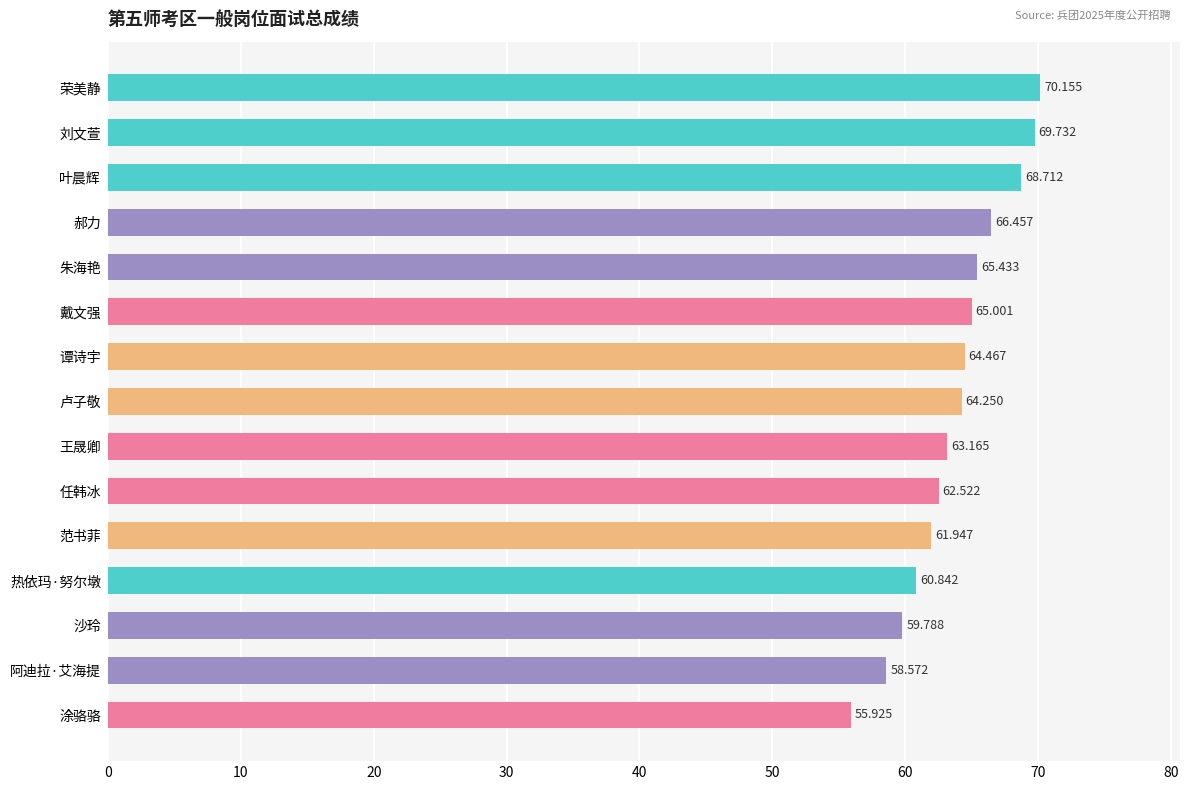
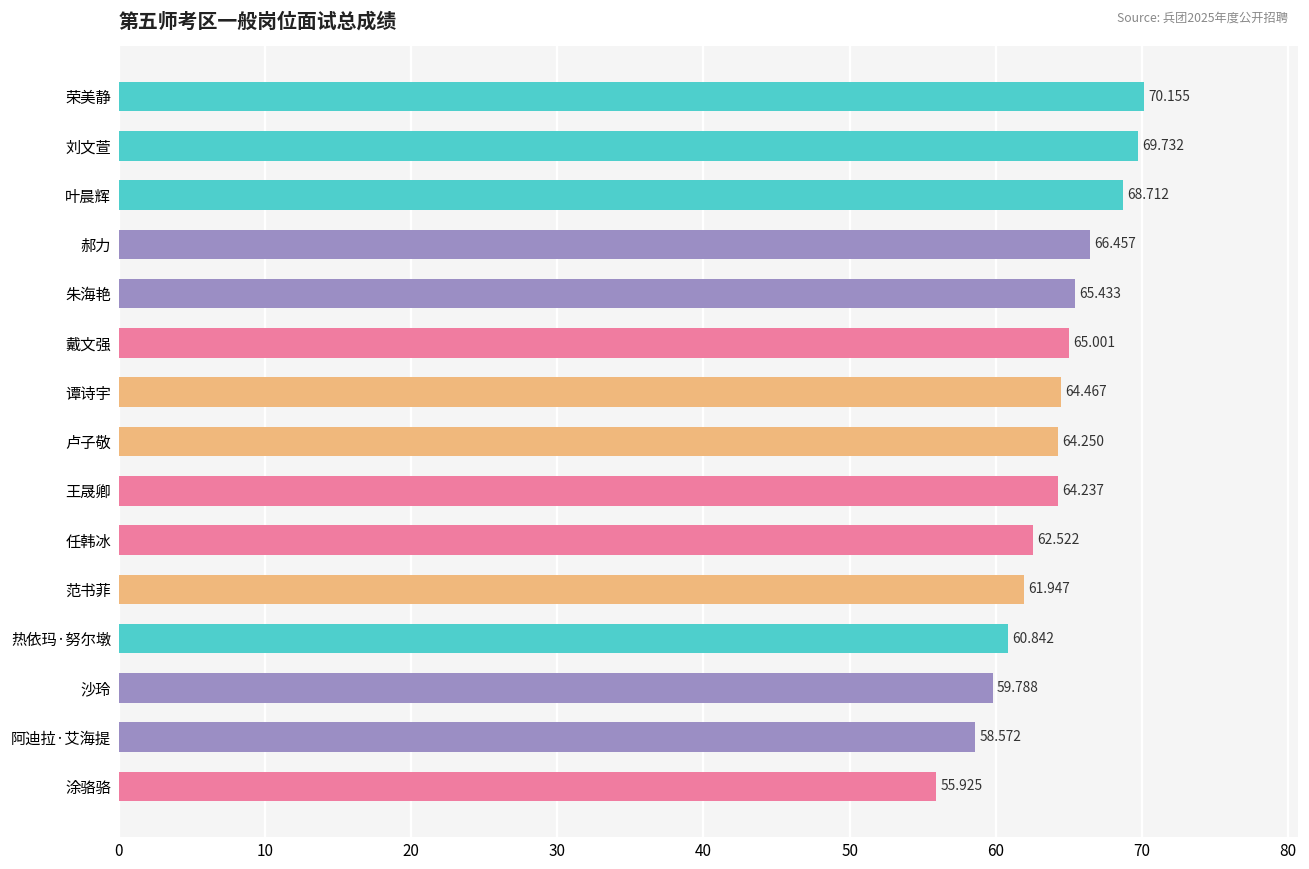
王晟卿: 63.165 -> 64.237
